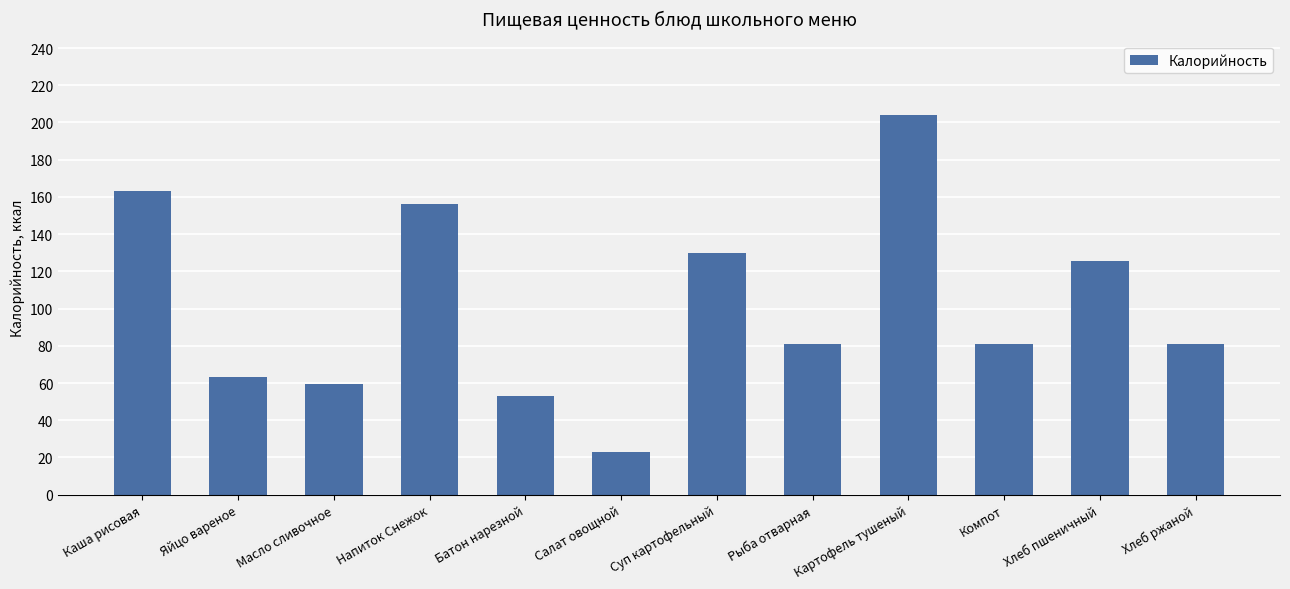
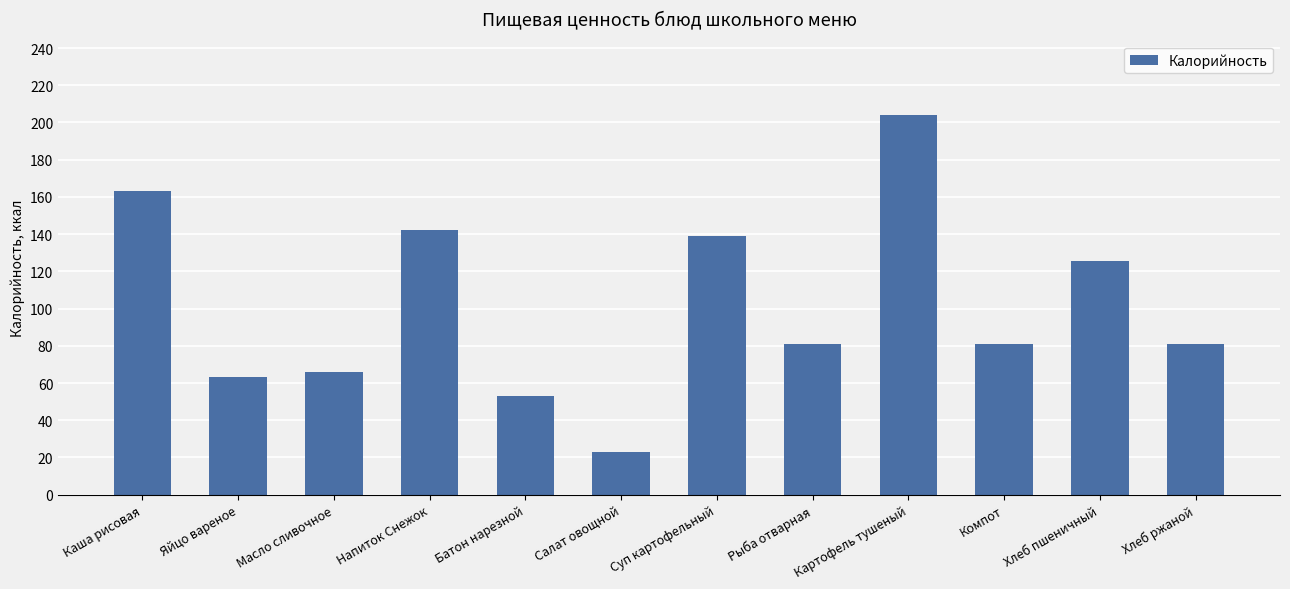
Масло сливочное: 60 -> 66
Напиток Снежок: 156 -> 142
Суп картофельный: 130 -> 139
